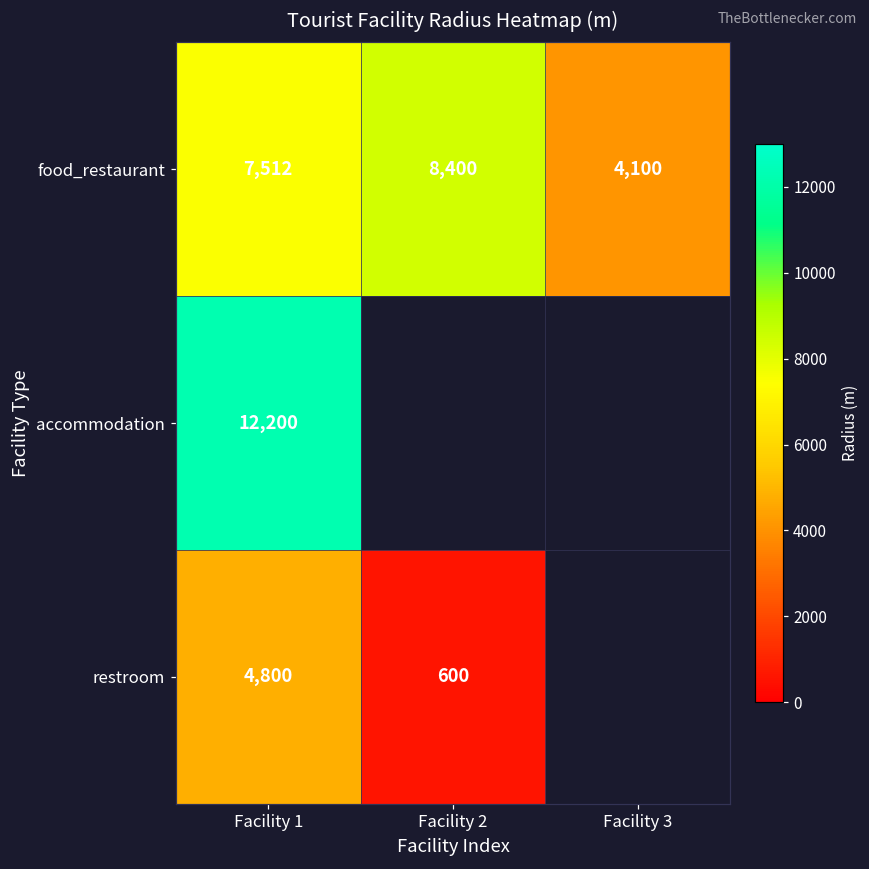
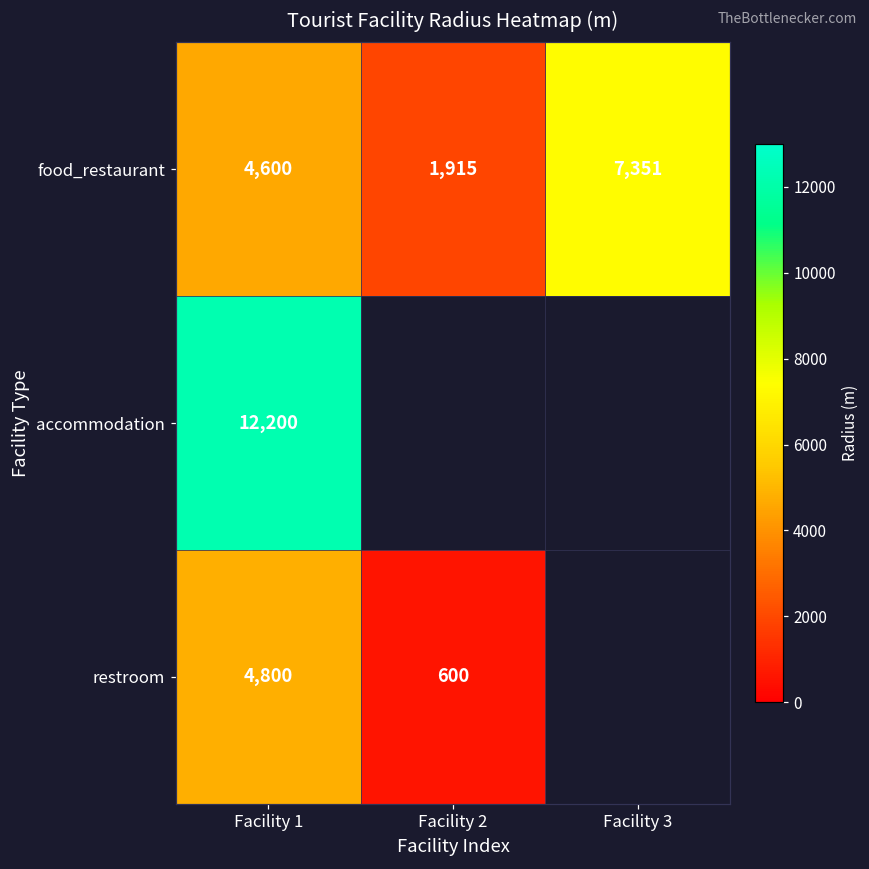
food_restaurant, Facility 1: 7,512 -> 4,600
food_restaurant, Facility 2: 8,400 -> 1,915
food_restaurant, Facility 3: 4,100 -> 7,351
